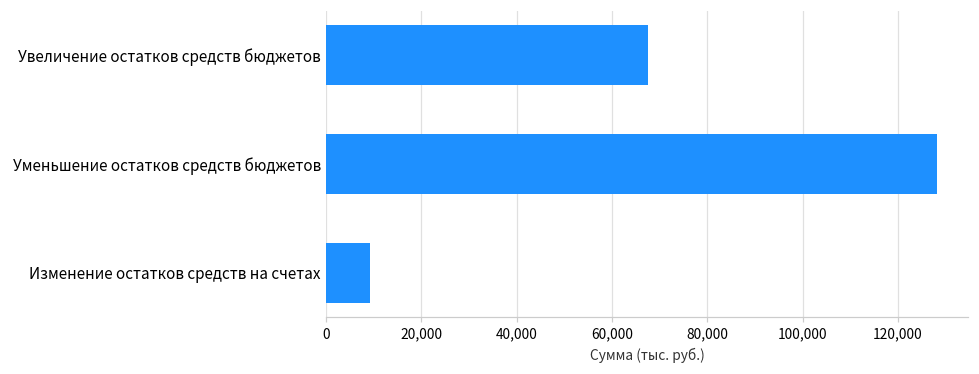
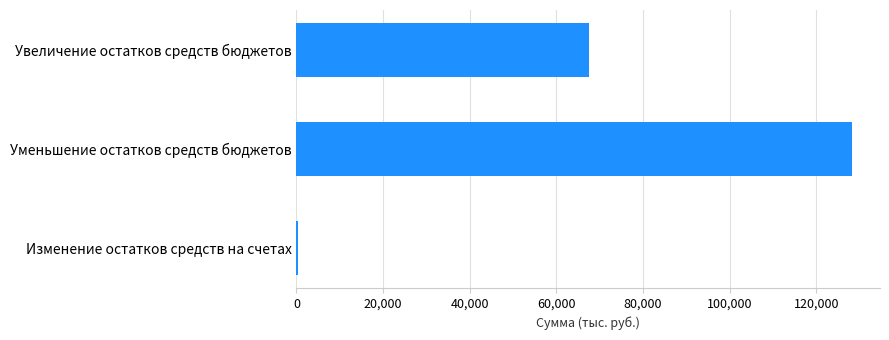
Изменение остатков средств на счетах: 9,000 -> 0
